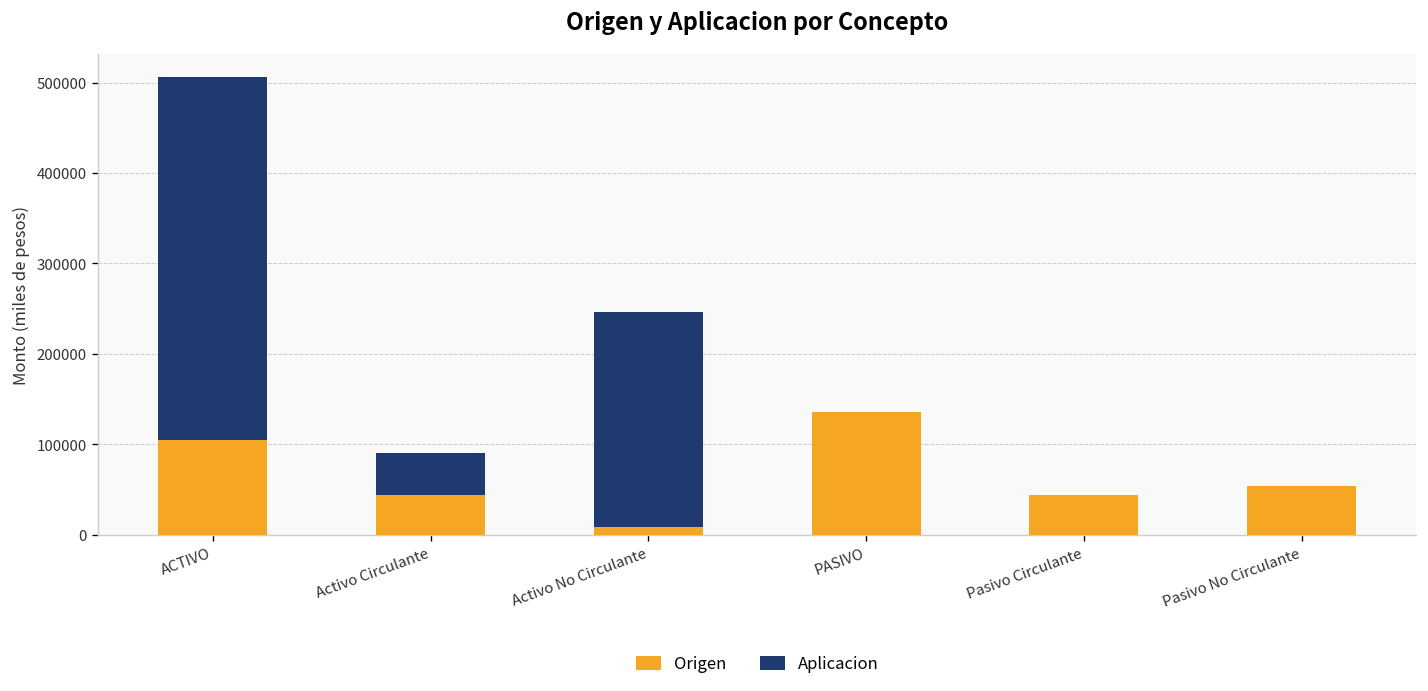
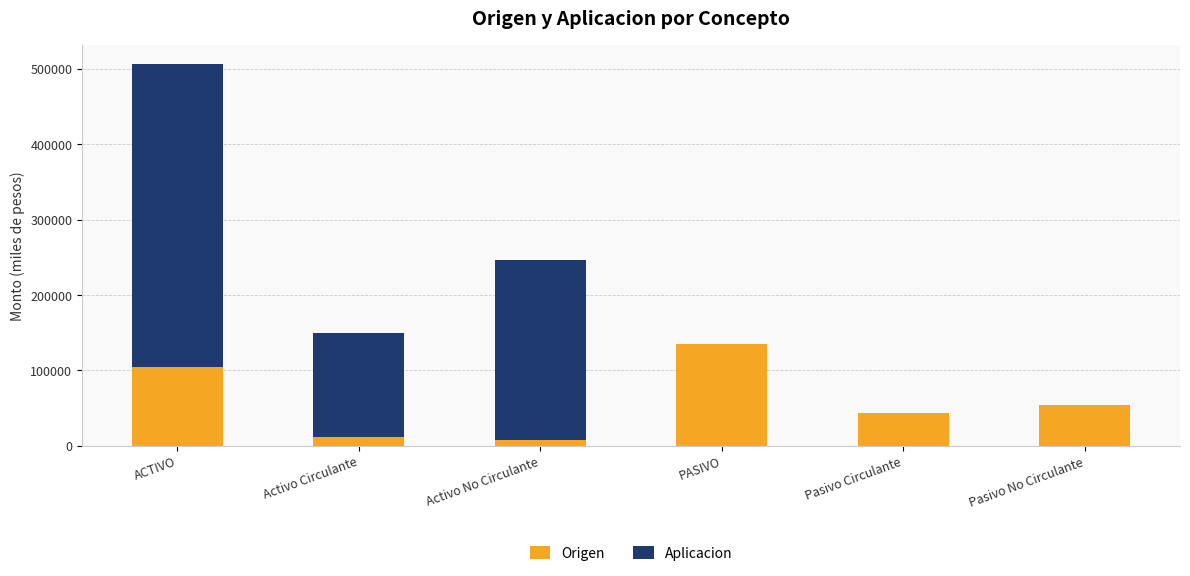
Origen, Activo Circulante: 40000 -> 10000
Aplicacion, Activo Circulante: 50000 -> 140000
